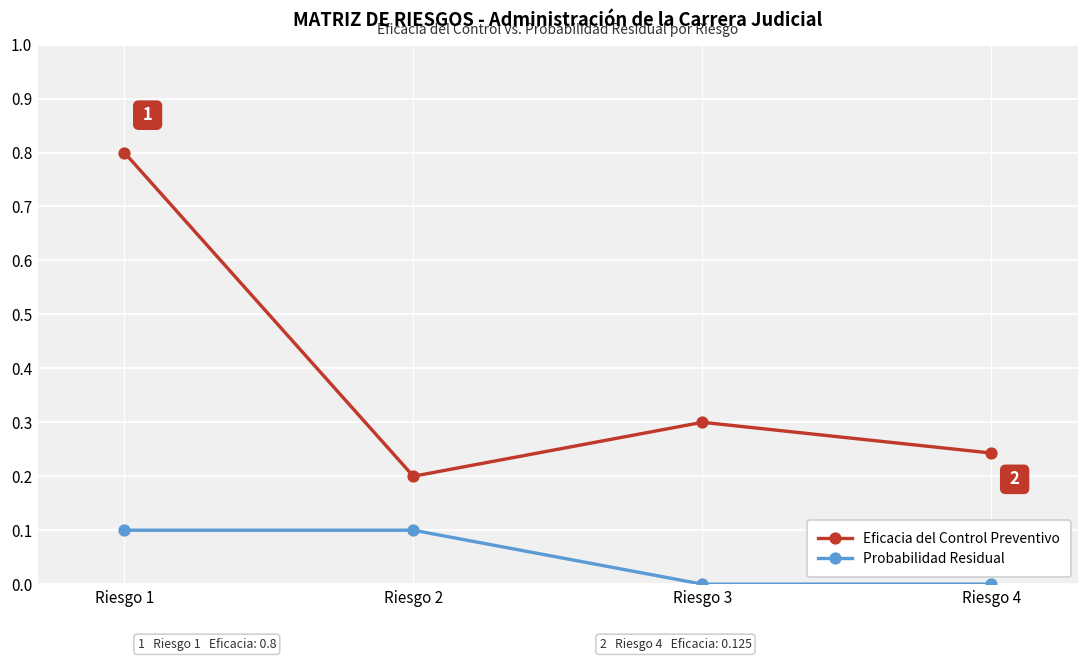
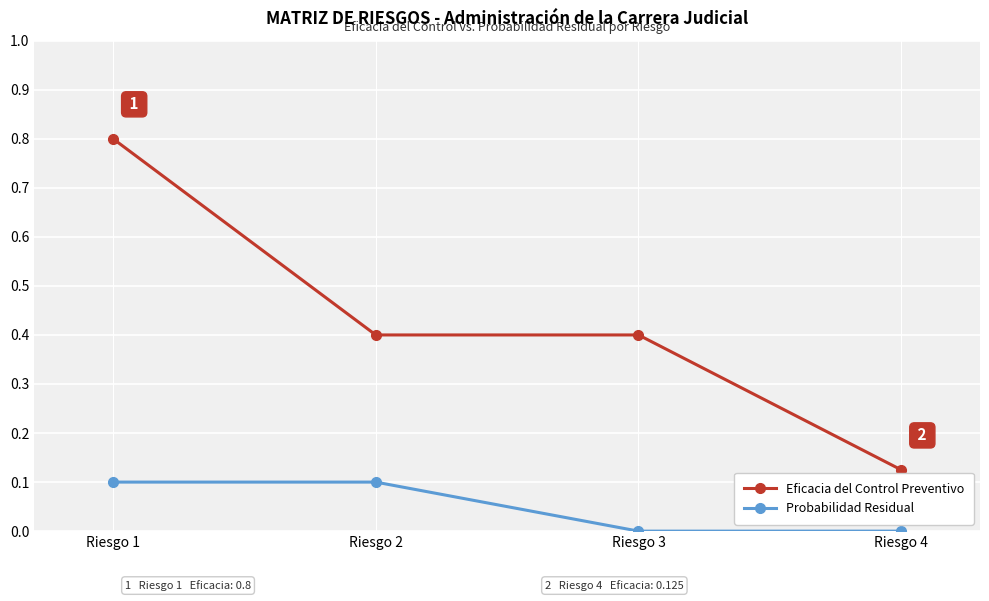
Eficacia del Control Preventivo, Riesgo 2: 0.2 -> 0.4
Eficacia del Control Preventivo, Riesgo 3: 0.3 -> 0.4
Eficacia del Control Preventivo, Riesgo 4: 0.24 -> 0.13
